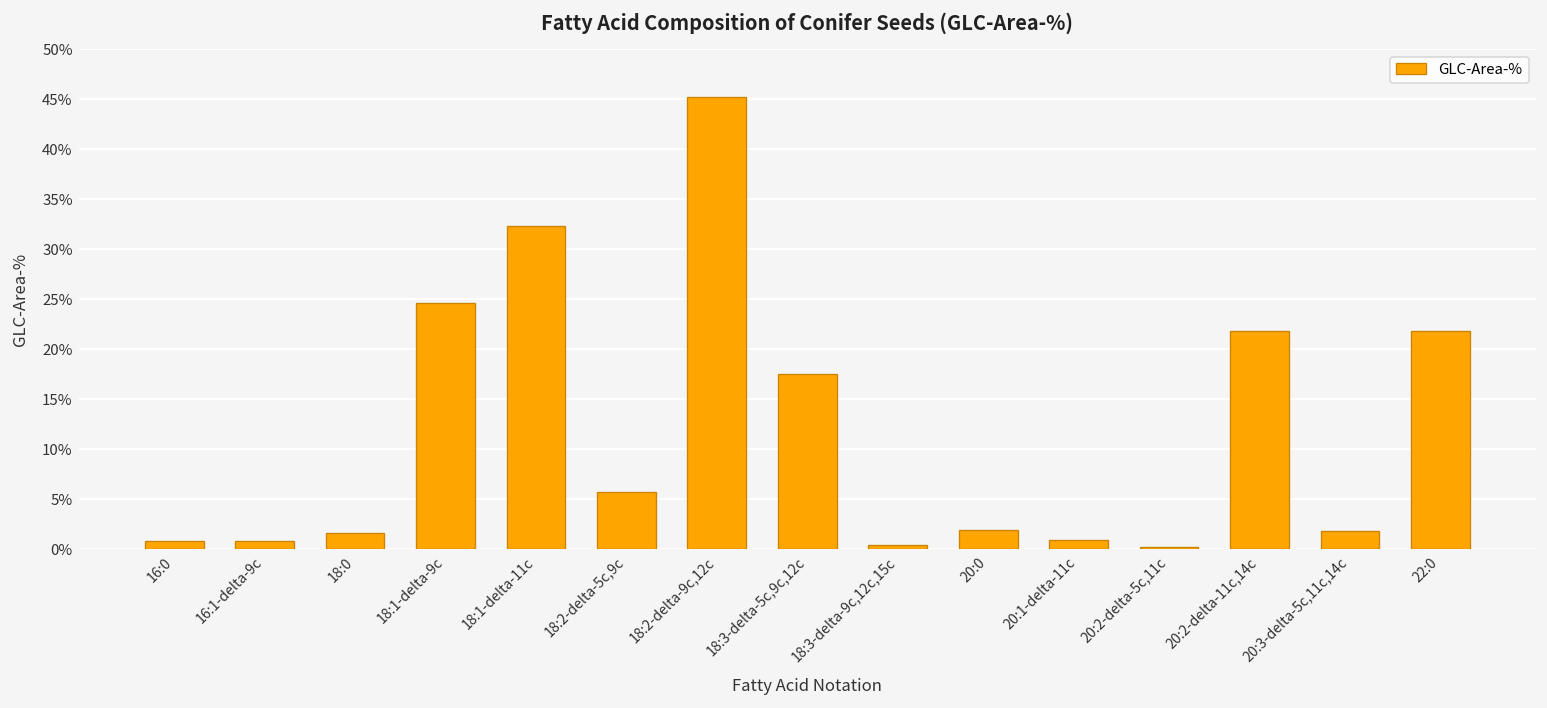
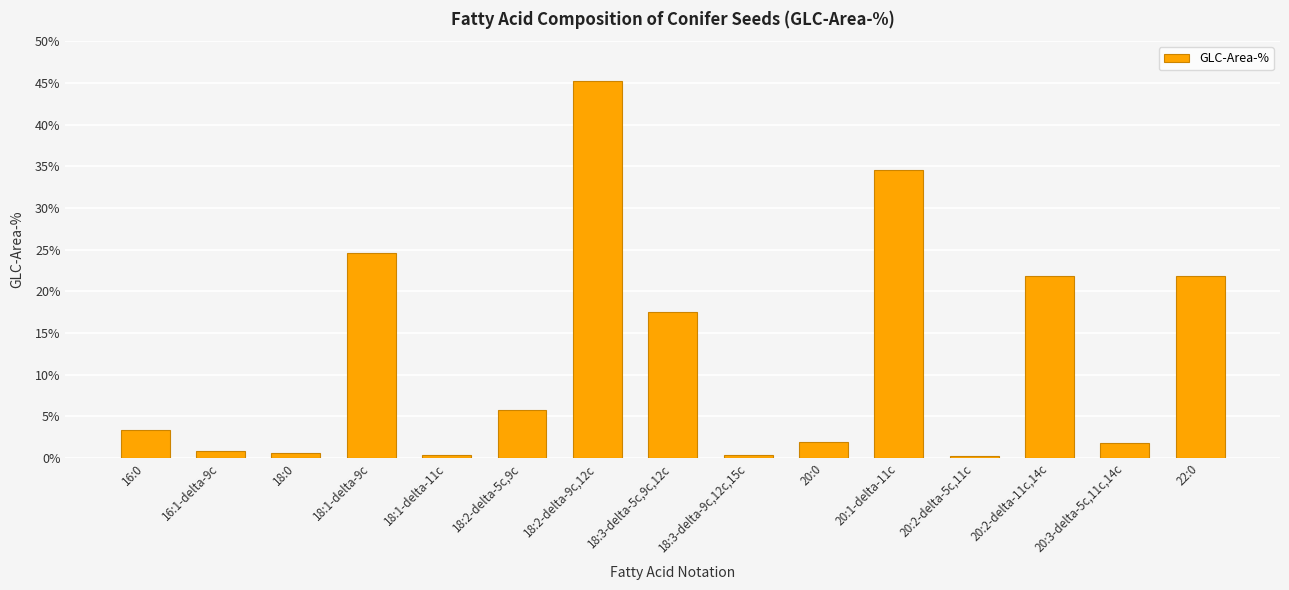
16:0: 1% -> 3%
18:0: 2% -> 1%
18:1-delta-11c: 32% -> 0%
20:1-delta-11c: 1% -> 35%
